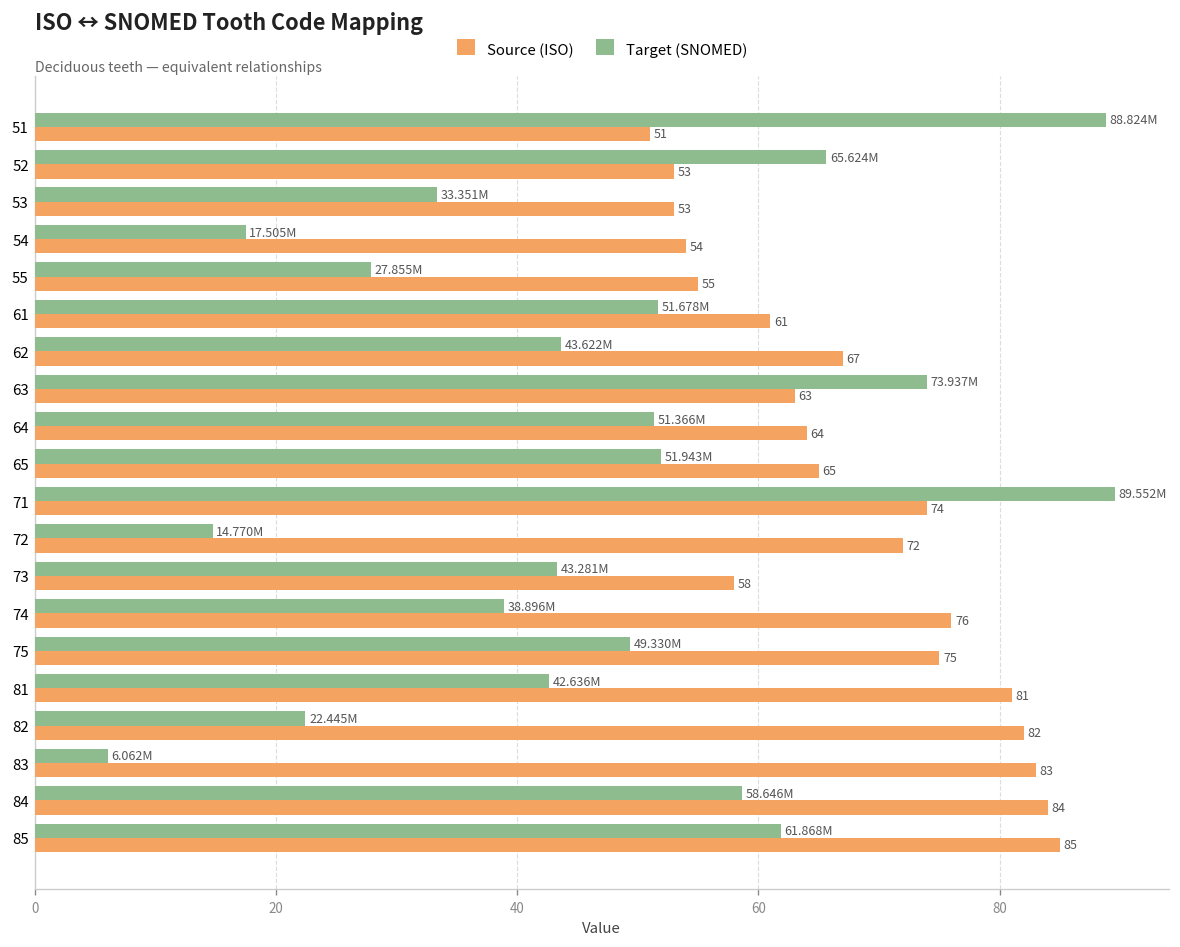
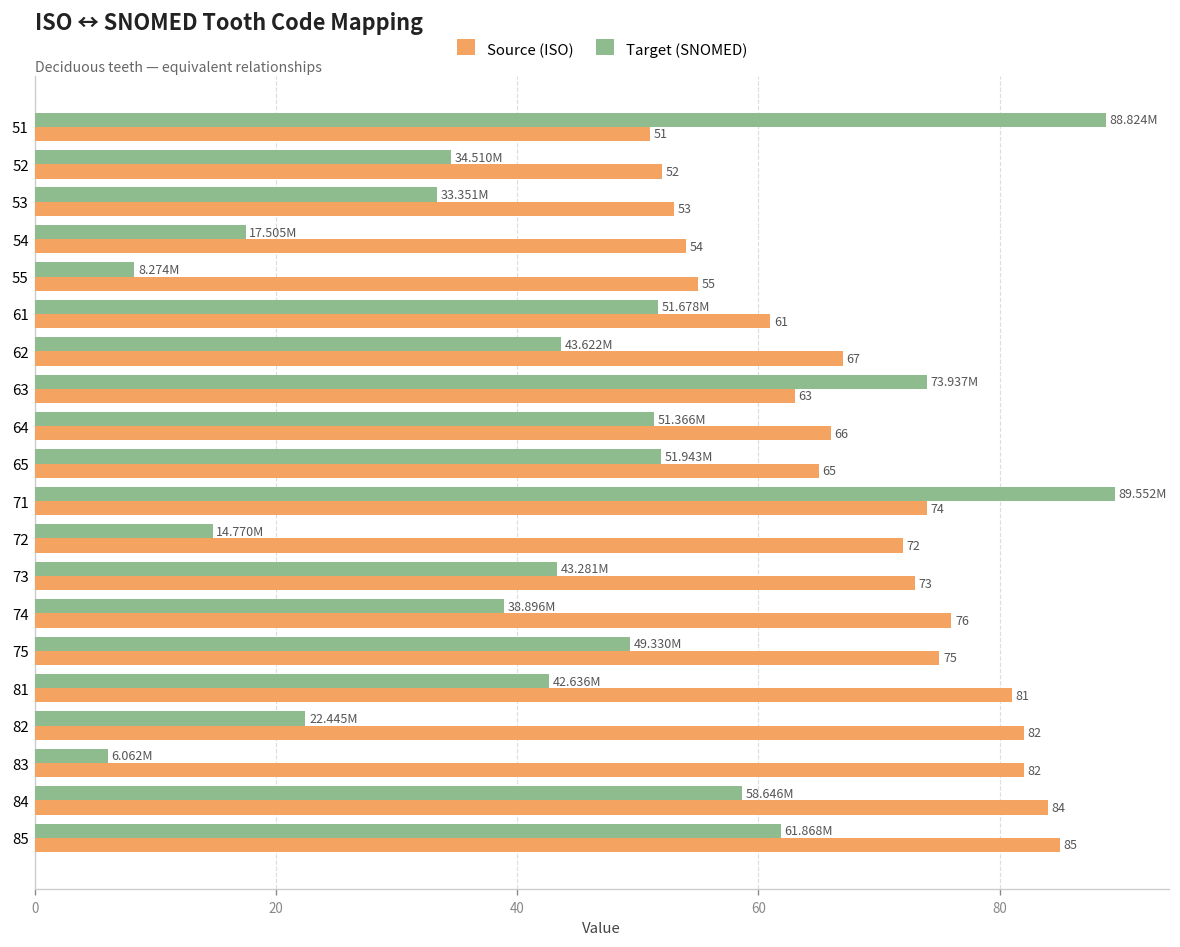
Target (SNOMED), 52: 65.624M -> 34.510M
Source (ISO), 52: 53 -> 52
Target (SNOMED), 55: 27.855M -> 8.274M
Source (ISO), 64: 64 -> 66
Source (ISO), 73: 58 -> 73
Source (ISO), 83: 83 -> 82
